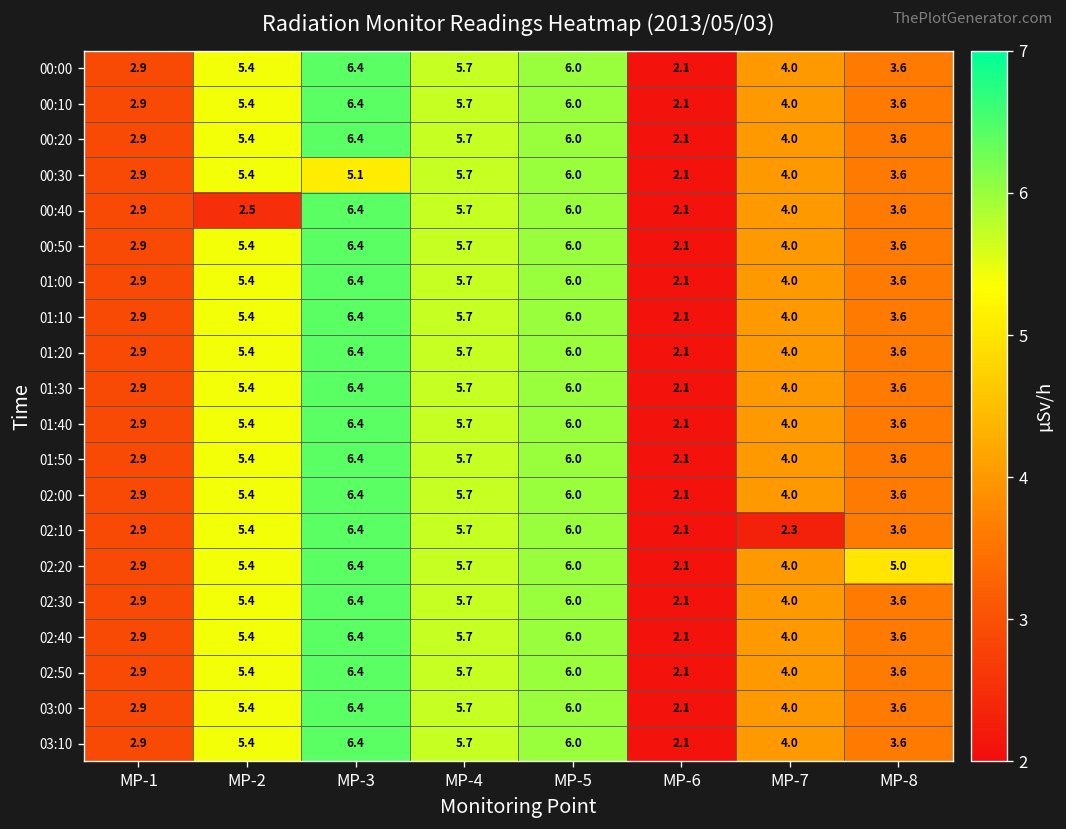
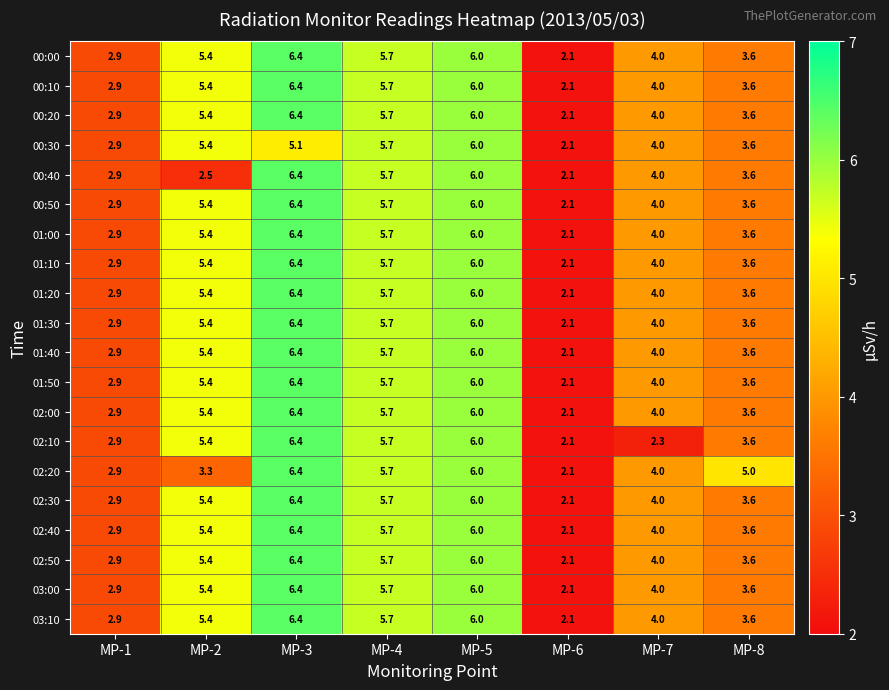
02:20, MP-2: 5.4 -> 3.3
